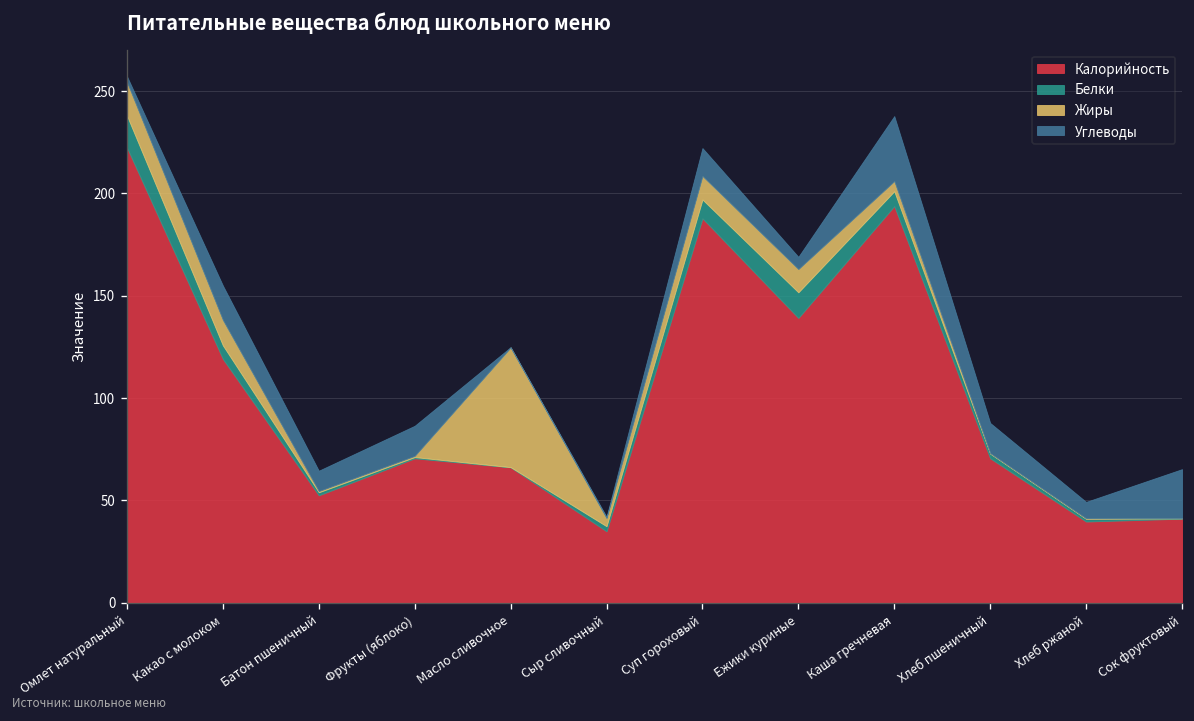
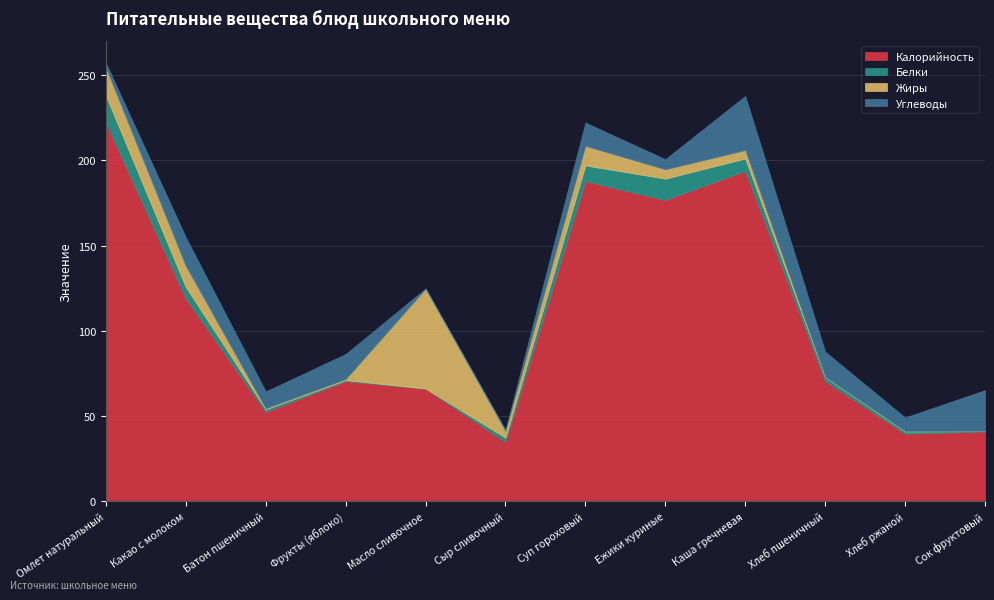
Калорийность, Ежики куриные: 139 -> 177
Жиры, Ежики куриные: 11 -> 5
